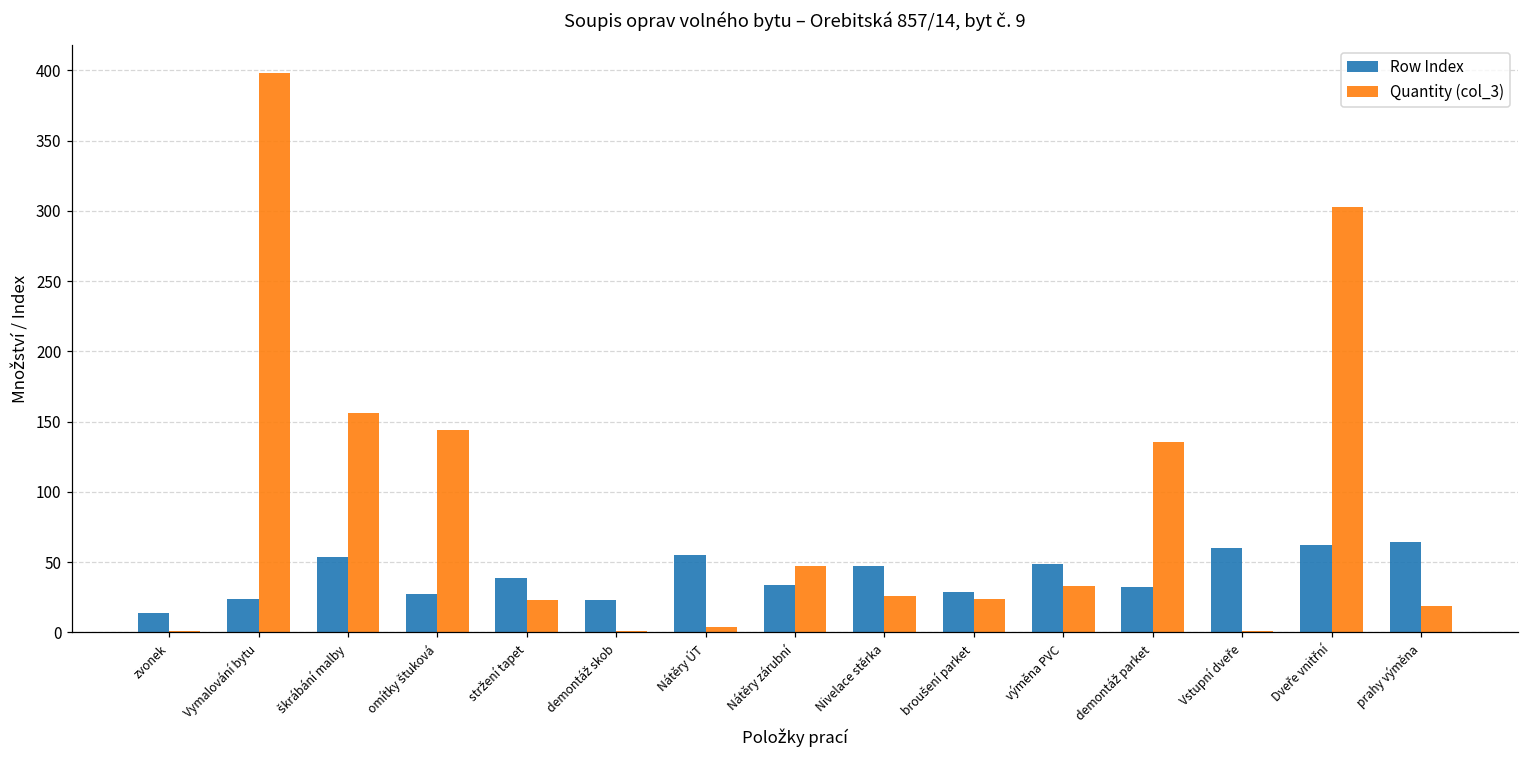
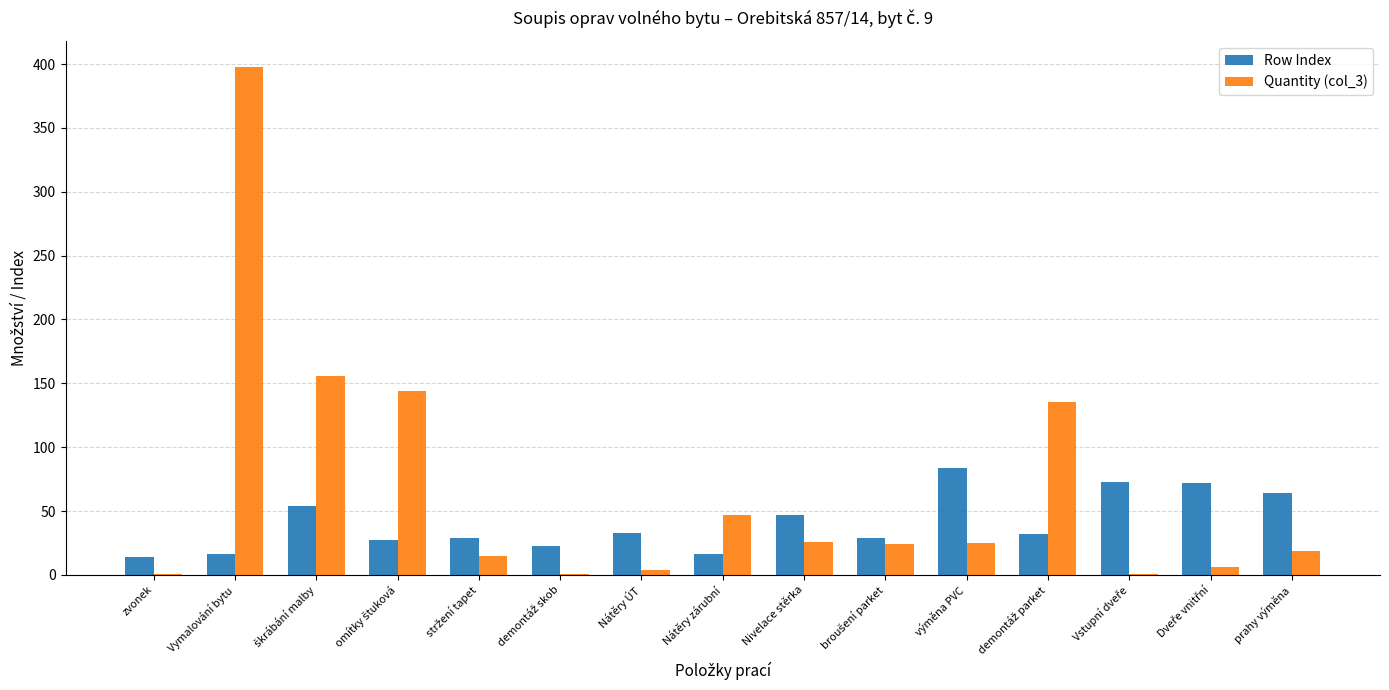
Row Index, Vymalování bytu: 24 -> 16
Row Index, stržení tapet: 39 -> 29
Quantity (col_3), stržení tapet: 23 -> 15
Row Index, Nátěry ÚT: 55 -> 33
Row Index, Nátěry zárubní: 34 -> 16
Row Index, výměna PVC: 49 -> 84
Quantity (col_3), výměna PVC: 33 -> 25
Row Index, Vstupní dveře: 60 -> 73
Row Index, Dveře vnitřní: 62 -> 72
Quantity (col_3), Dveře vnitřní: 303 -> 6
